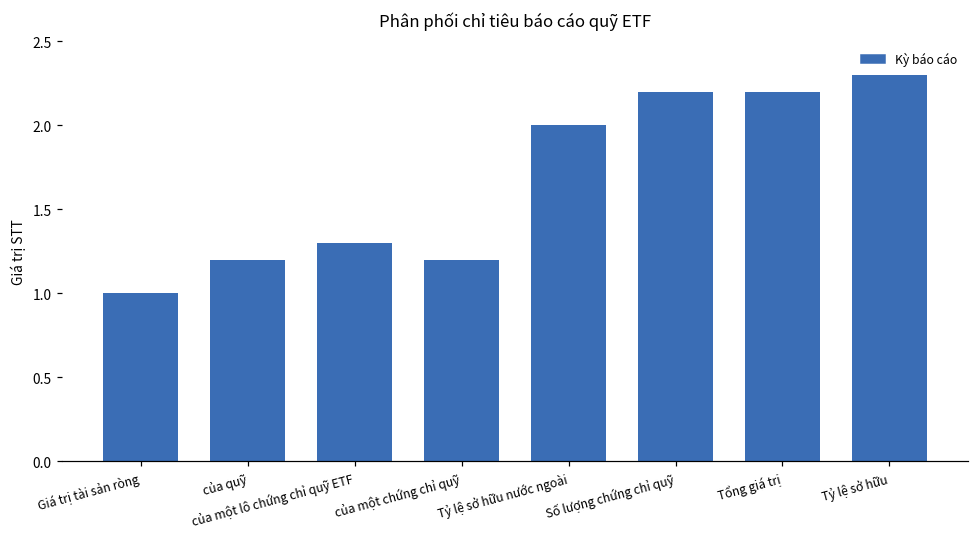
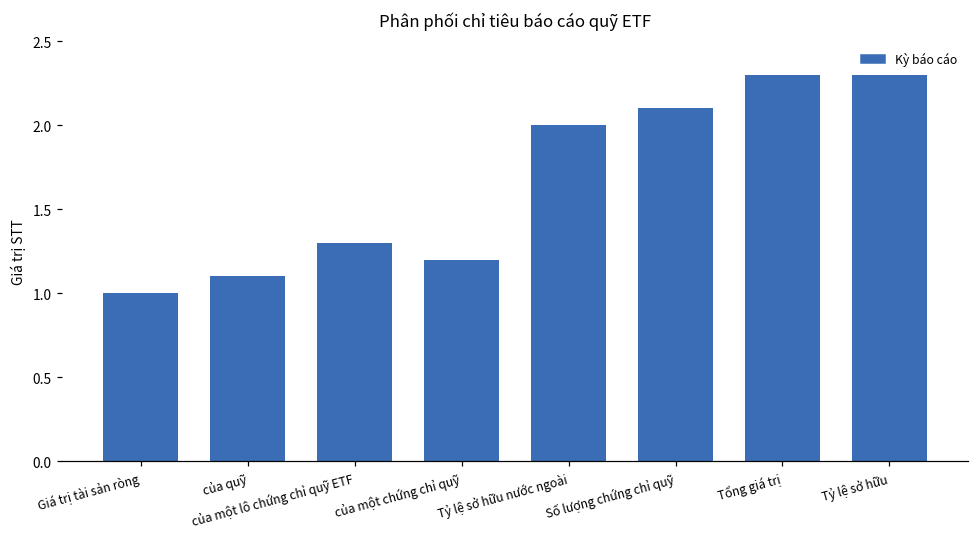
của quỹ: 1.2 -> 1.1
Số lượng chứng chỉ quỹ: 2.2 -> 2.1
Tổng giá trị: 2.2 -> 2.3
